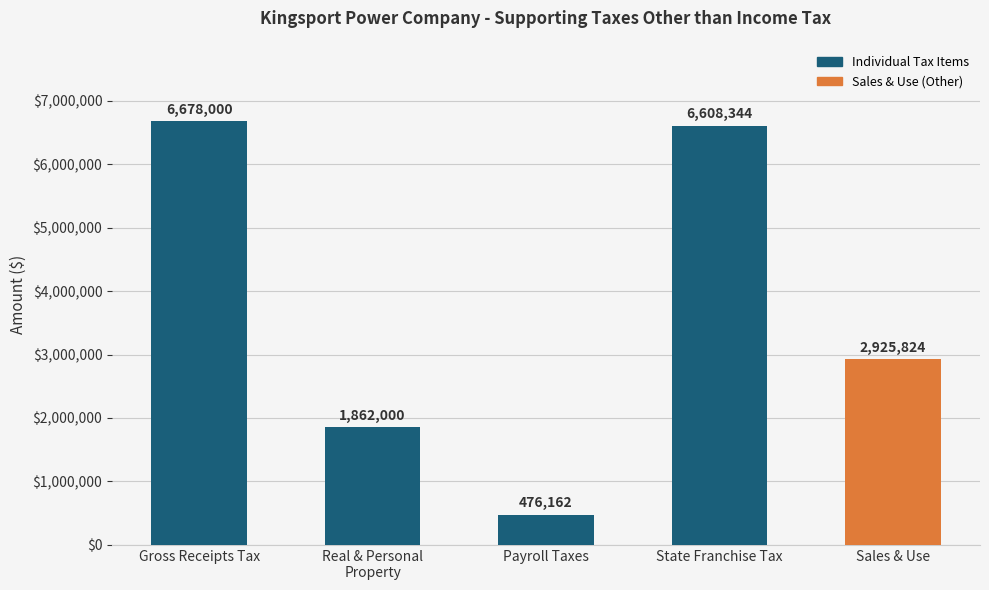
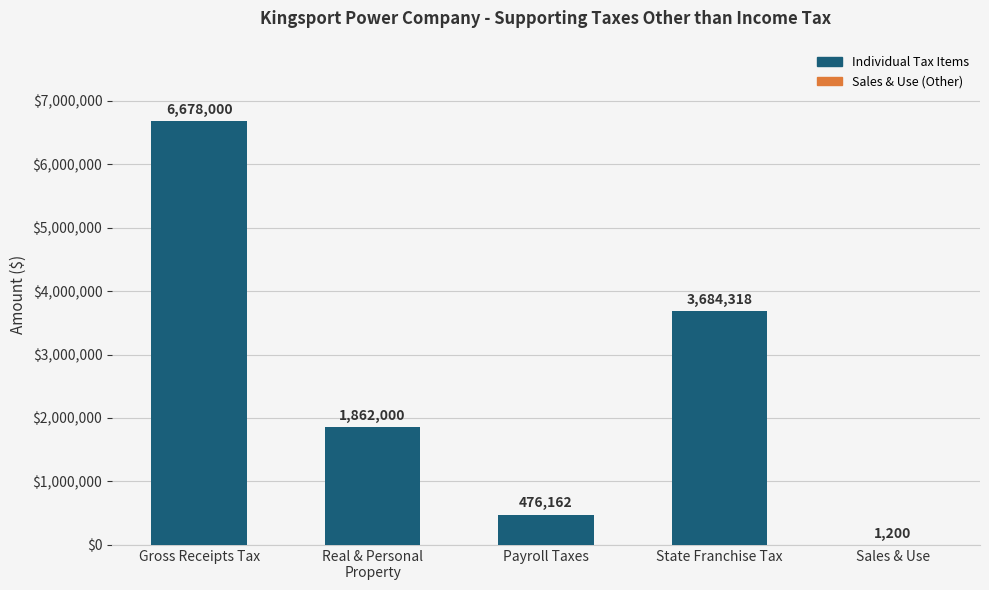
State Franchise Tax: 6,608,344 -> 3,684,318
Sales & Use: 2,925,824 -> 1,200
